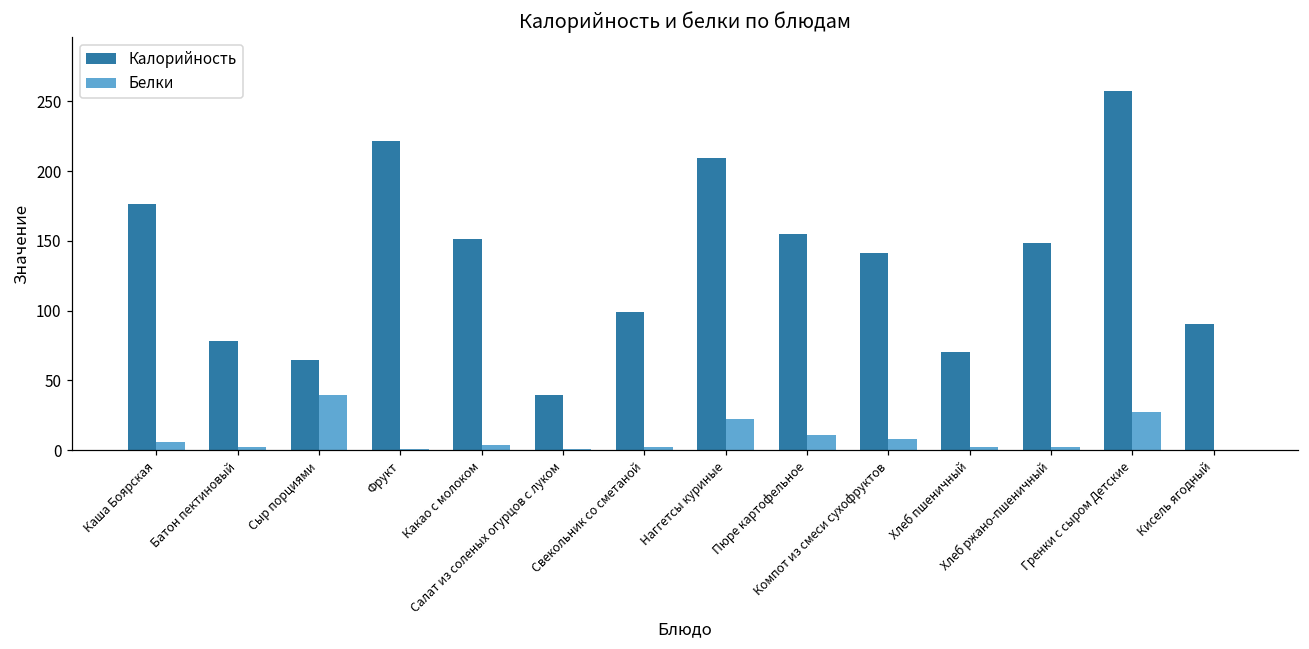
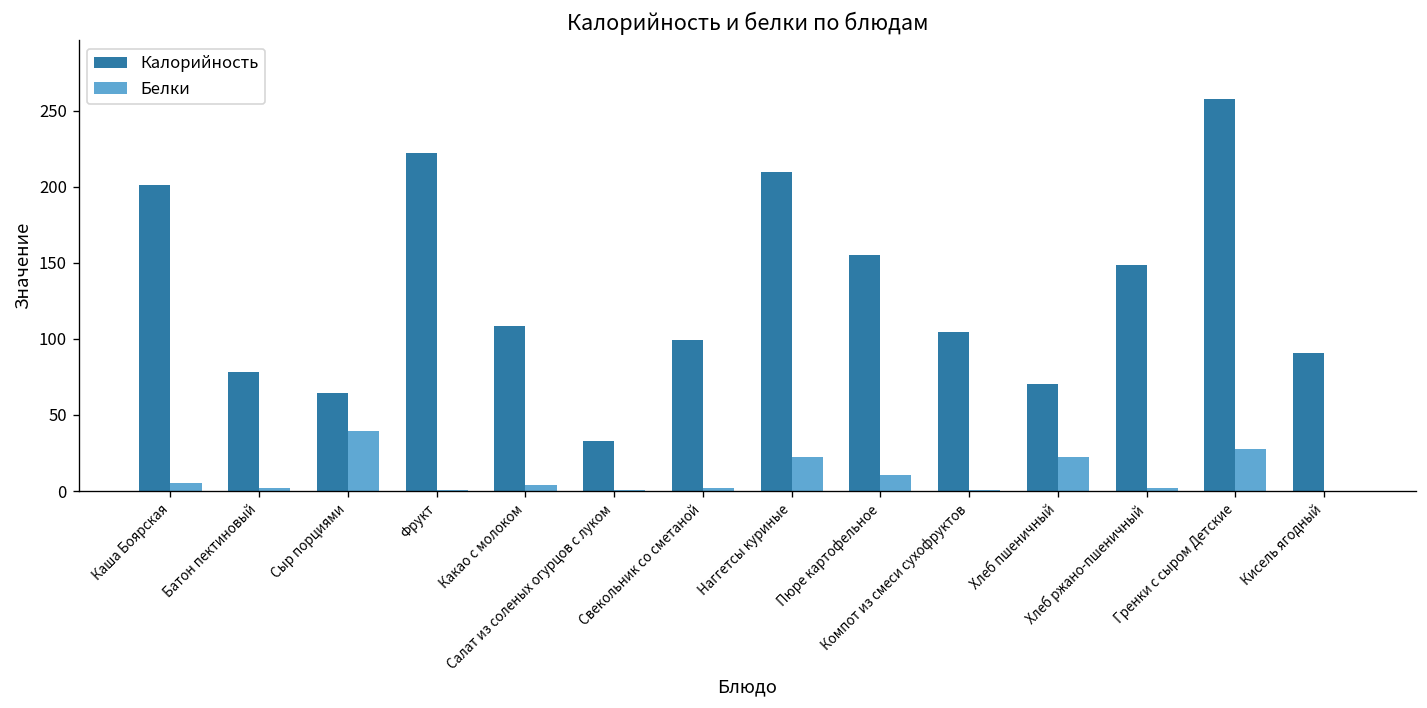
Калорийность, Каша Боярская: 176 -> 201
Калорийность, Какао с молоком: 152 -> 109
Калорийность, Салат из соленых огурцов с луком: 39 -> 33
Калорийность, Компот из смеси сухофруктов: 141 -> 104
Белки, Компот из смеси сухофруктов: 8 -> 0
Белки, Хлеб пшеничный: 2 -> 22
